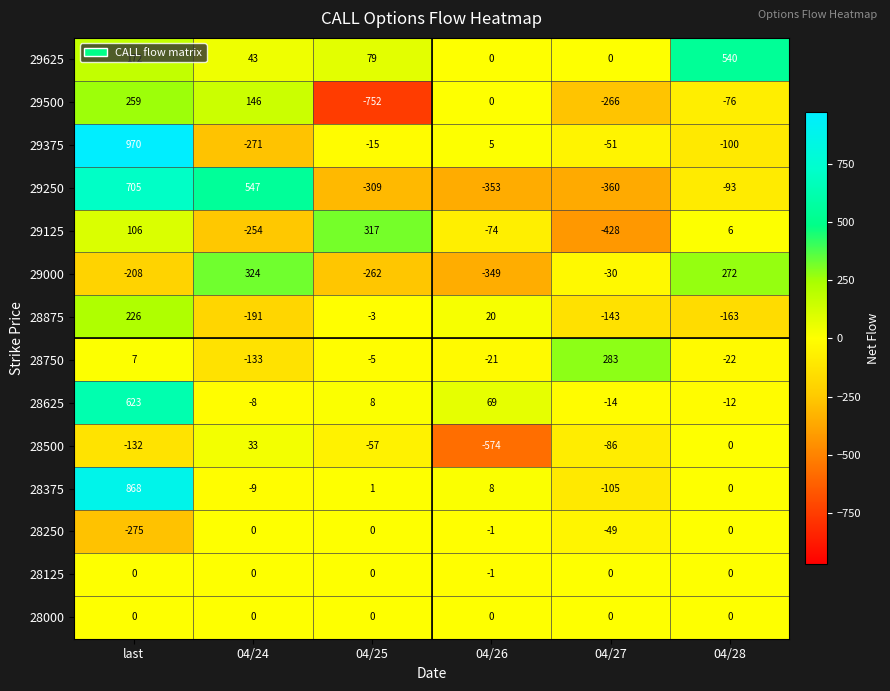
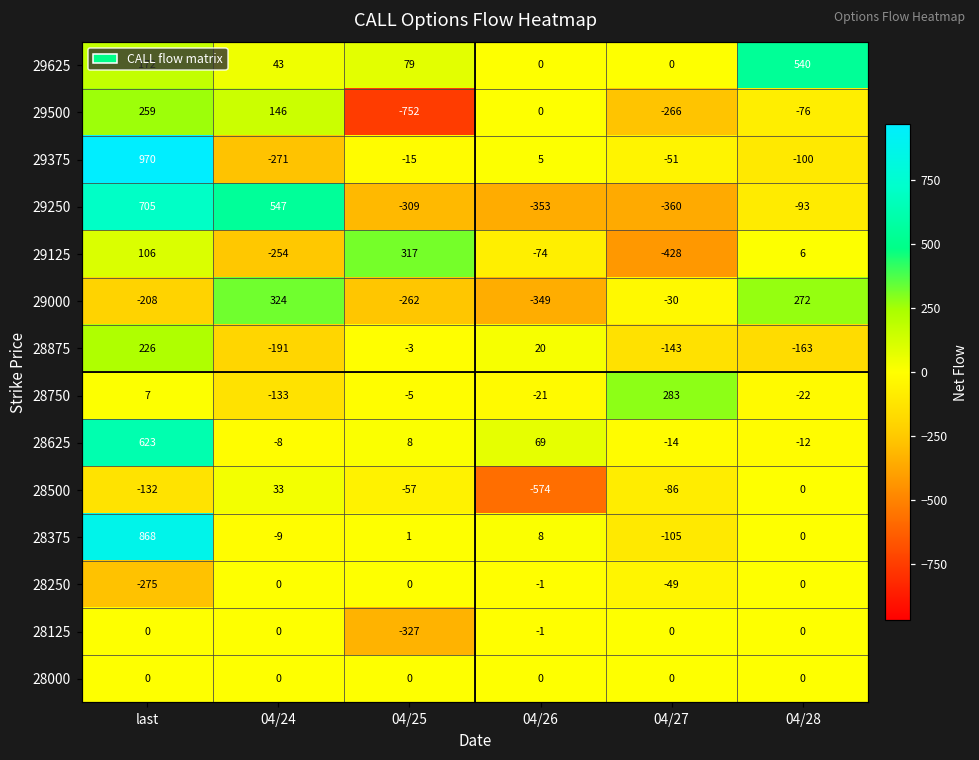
28125, 04/25: 0 -> -327
